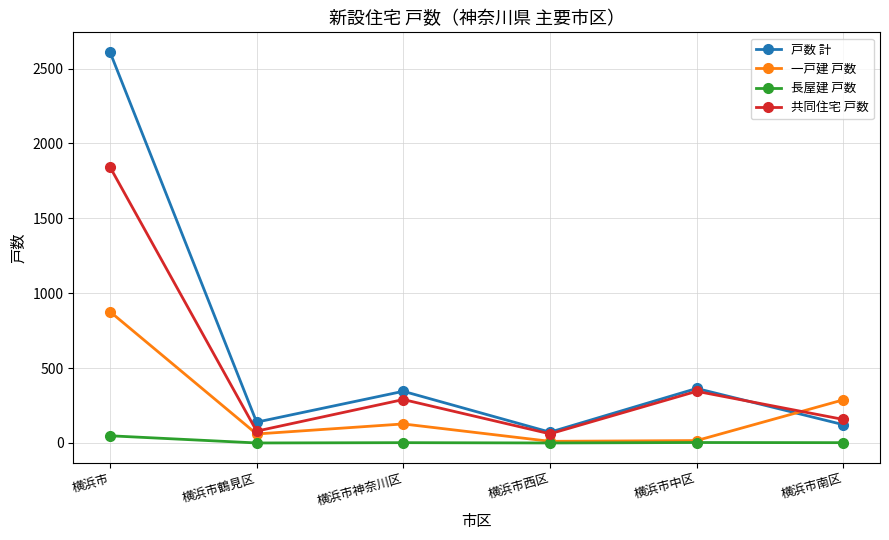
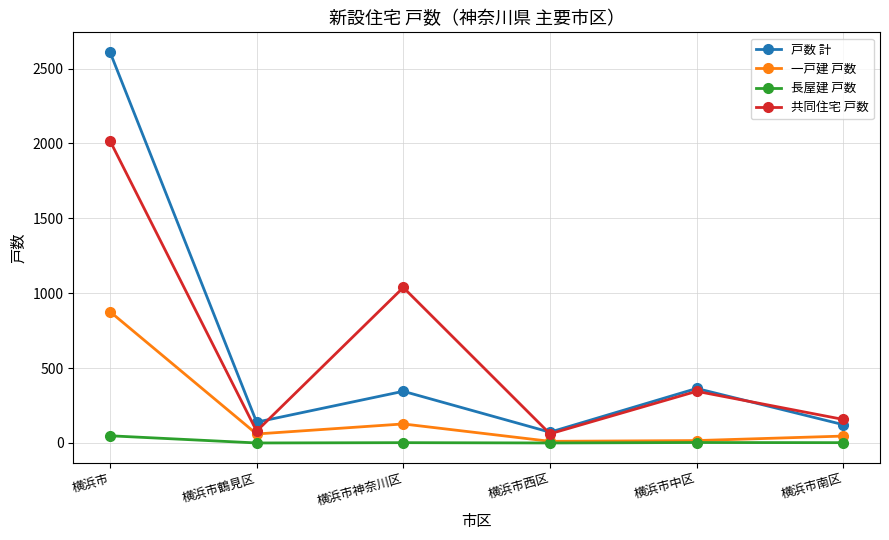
共同住宅 戸数, 横浜市: 1840 -> 2020
共同住宅 戸数, 横浜市神奈川区: 290 -> 1040
一戸建 戸数, 横浜市南区: 290 -> 50
